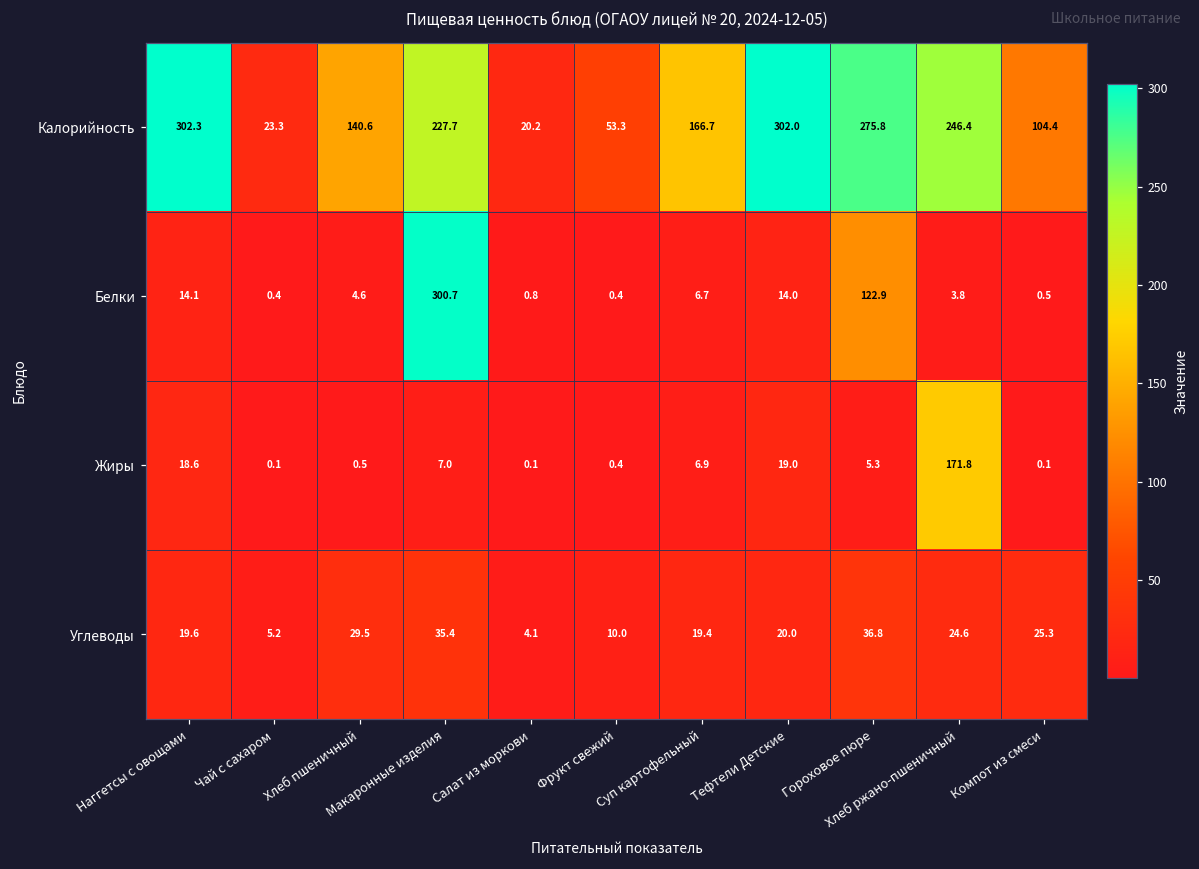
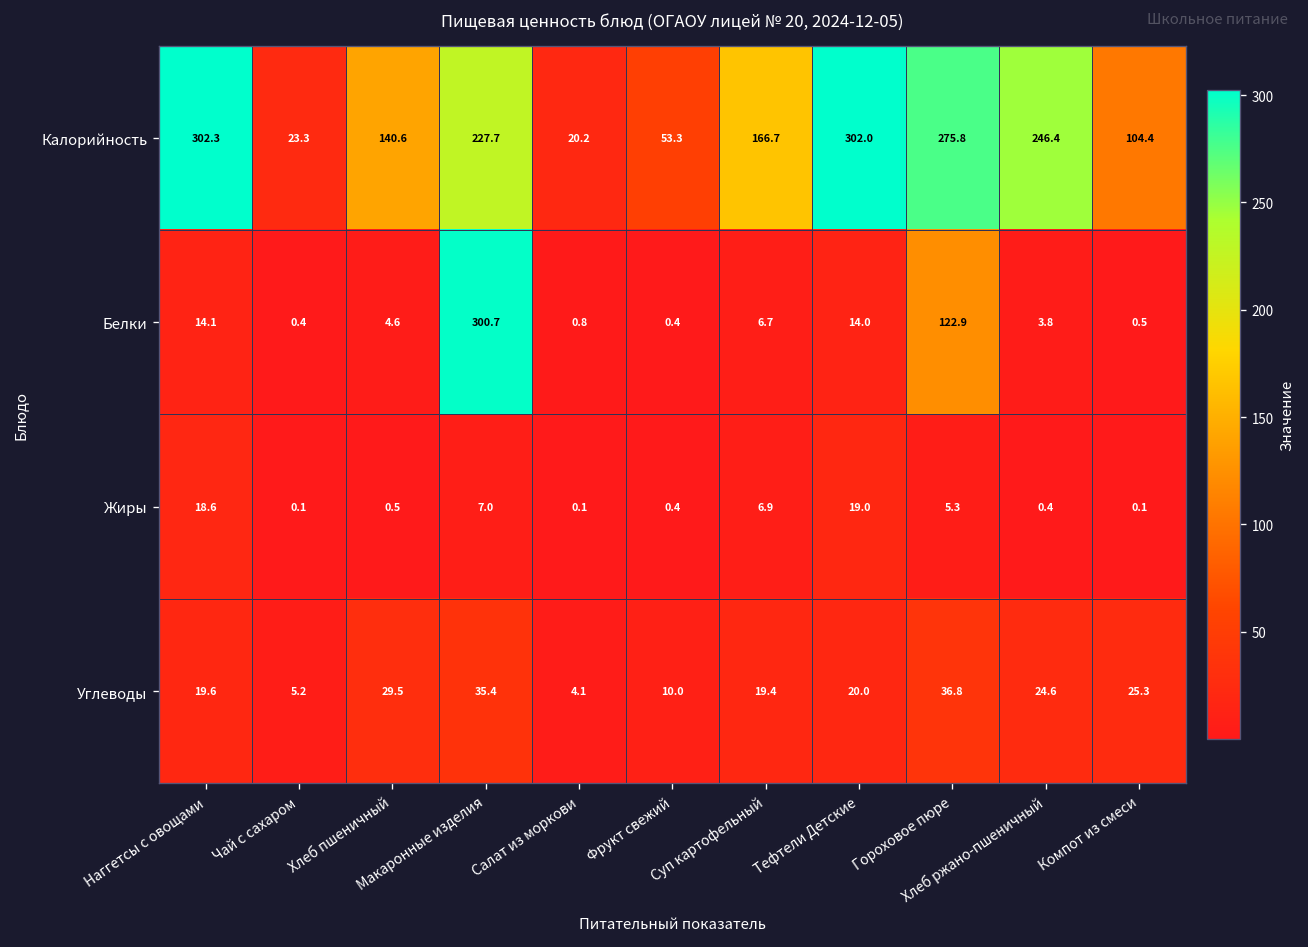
Жиры, Хлеб ржано-пшеничный: 171.8 -> 0.4
